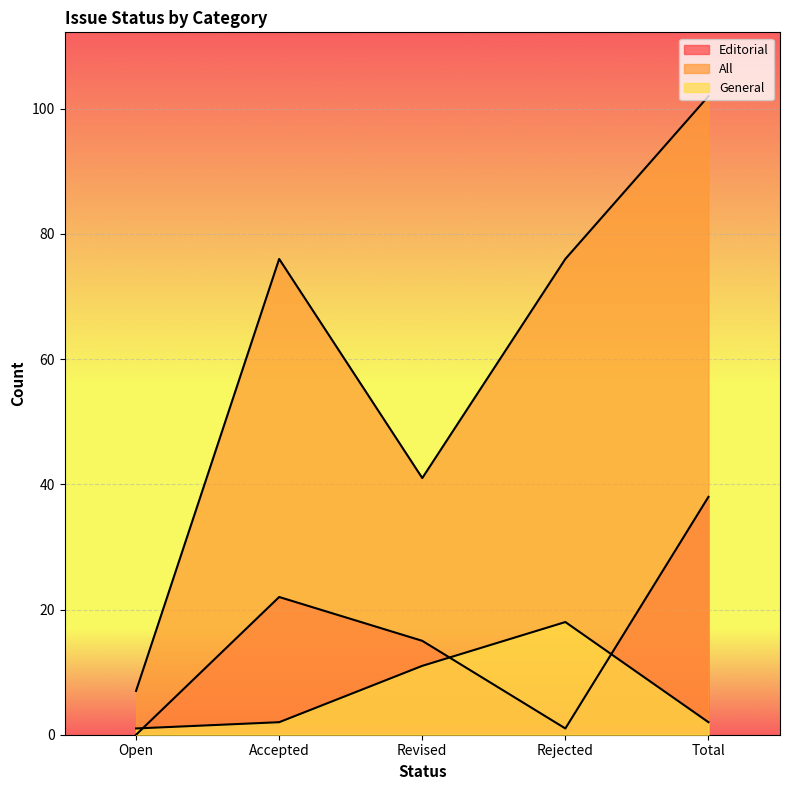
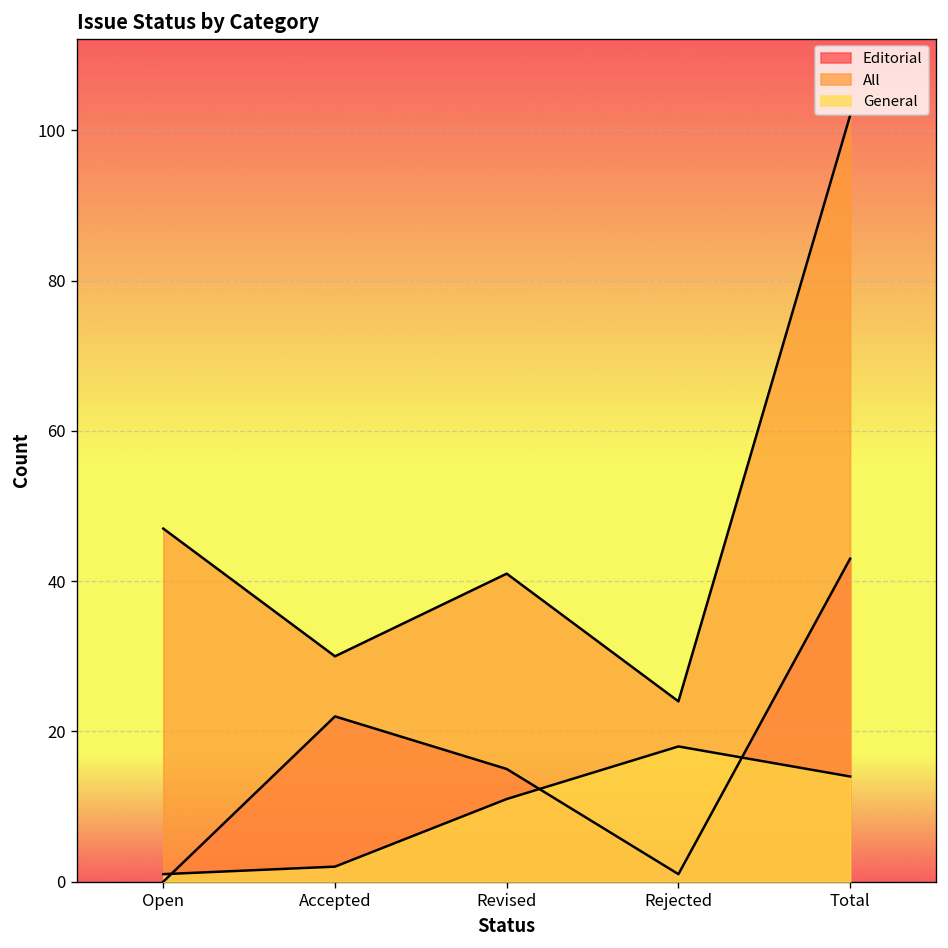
All, Open: 7 -> 47
All, Accepted: 76 -> 30
All, Rejected: 76 -> 24
Editorial, Total: 38 -> 43
General, Total: 2 -> 14
